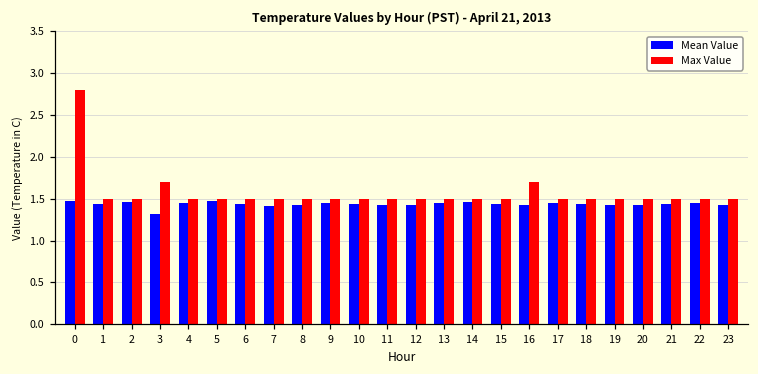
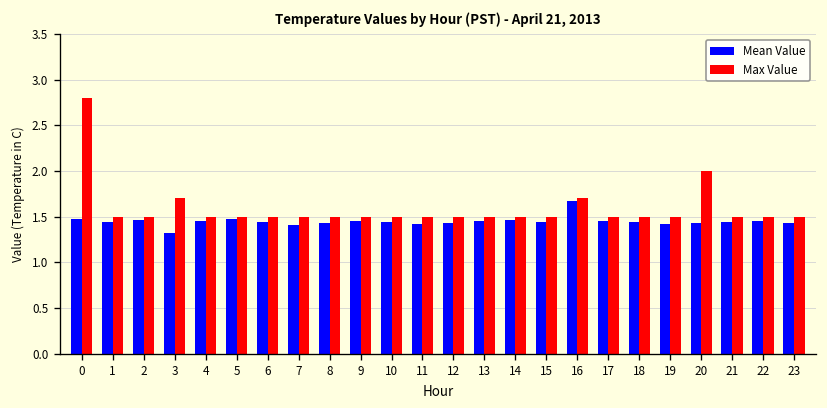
Mean Value, 16: 1.4 -> 1.7
Max Value, 20: 1.5 -> 2.0
